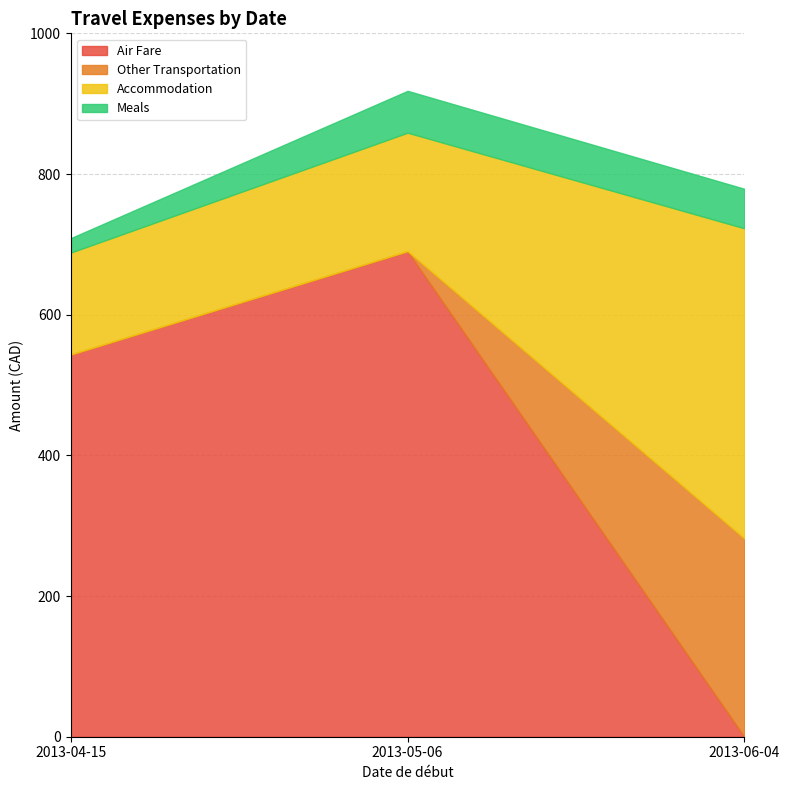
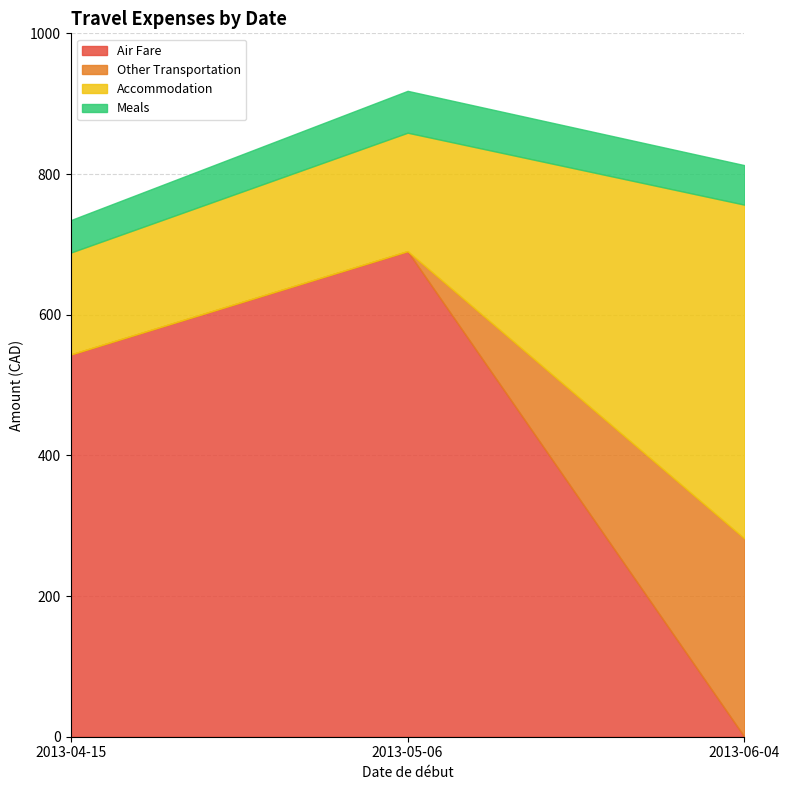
Meals, 2013-04-15: 20 -> 50
Accommodation, 2013-06-04: 440 -> 470
